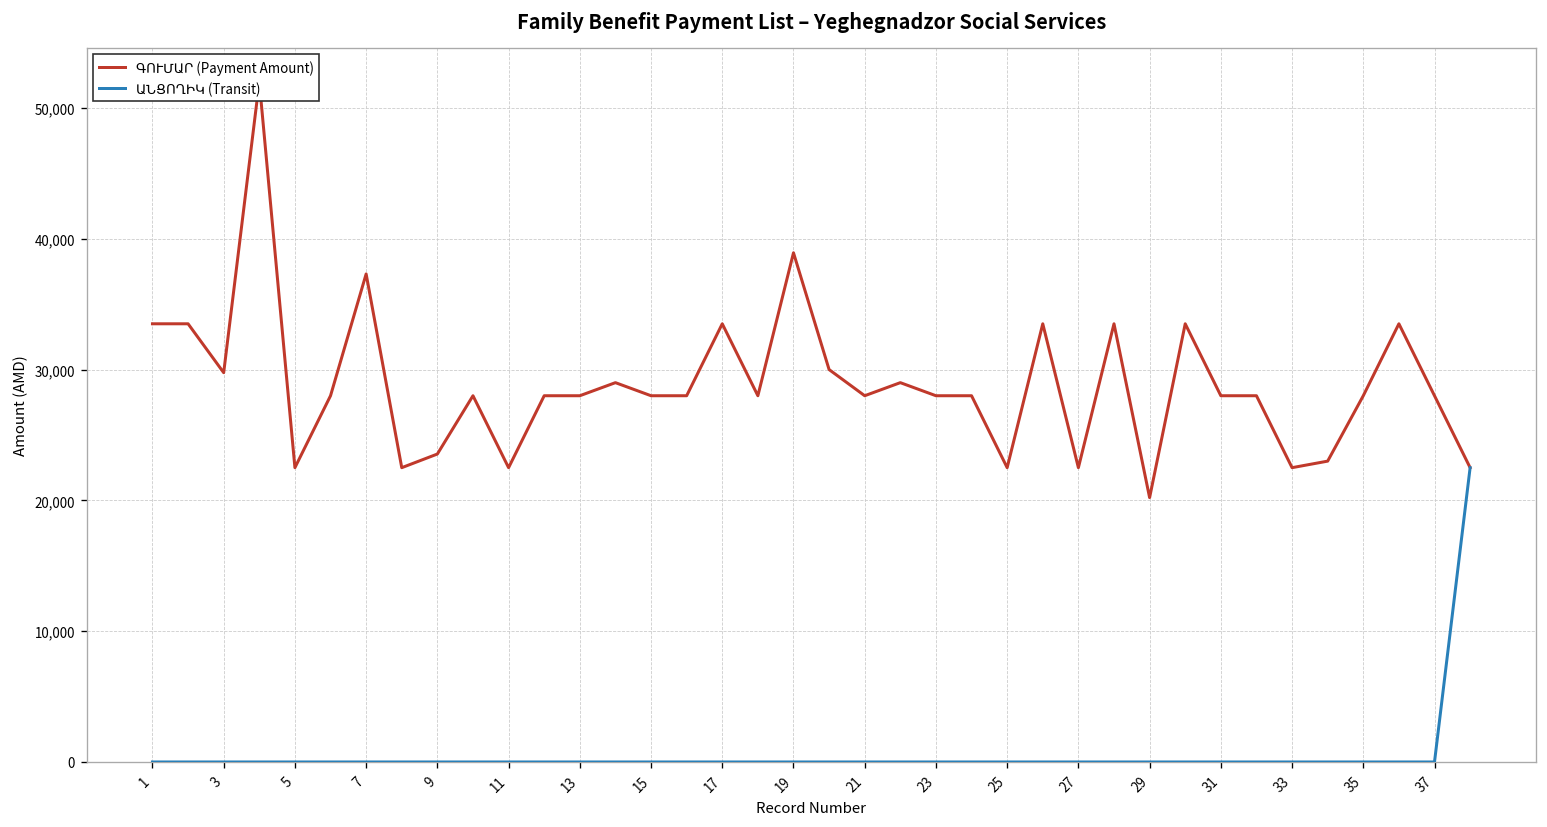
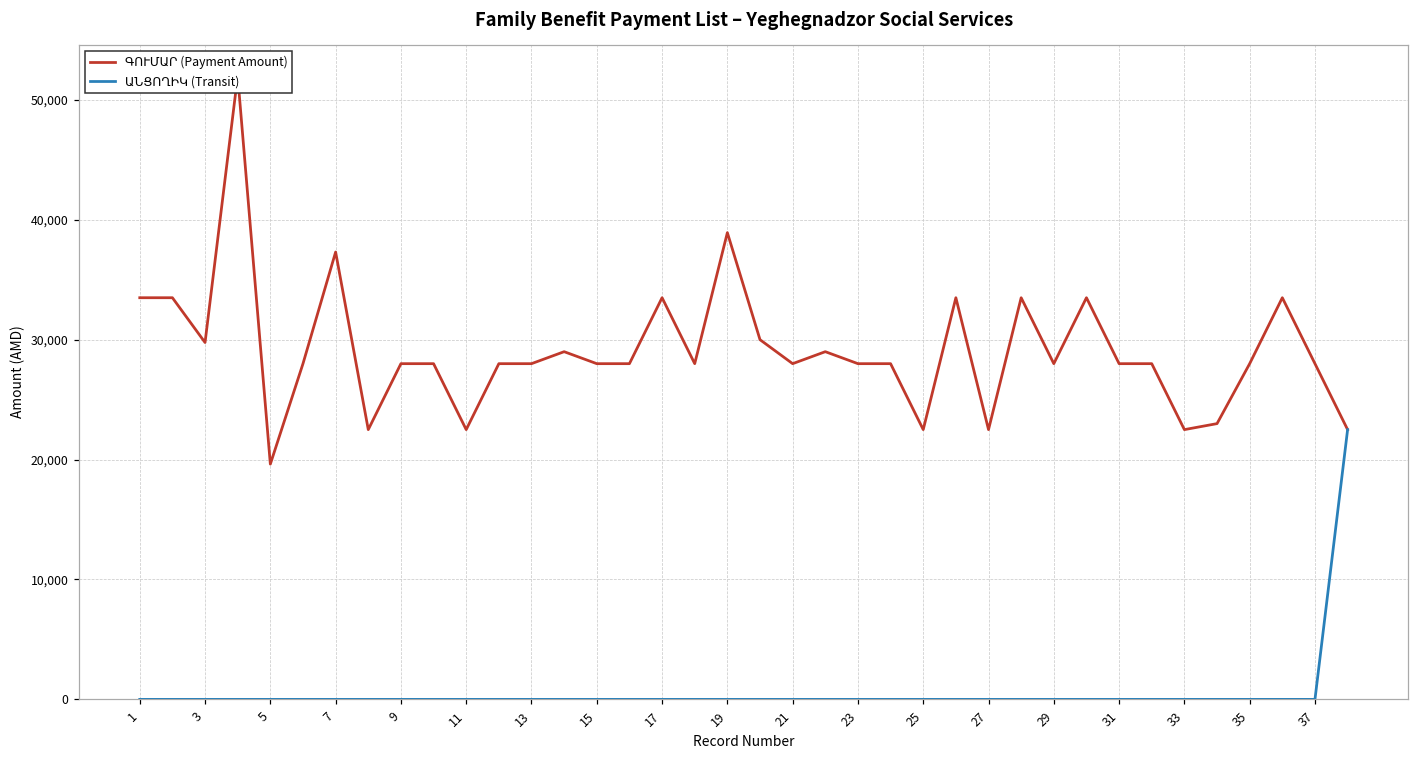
ԳՈՒՄԱՐ (Payment Amount), 5: 22,500 -> 19,600
ԳՈՒՄԱՐ (Payment Amount), 9: 23,500 -> 28,000
ԳՈՒՄԱՐ (Payment Amount), 29: 20,200 -> 28,000
